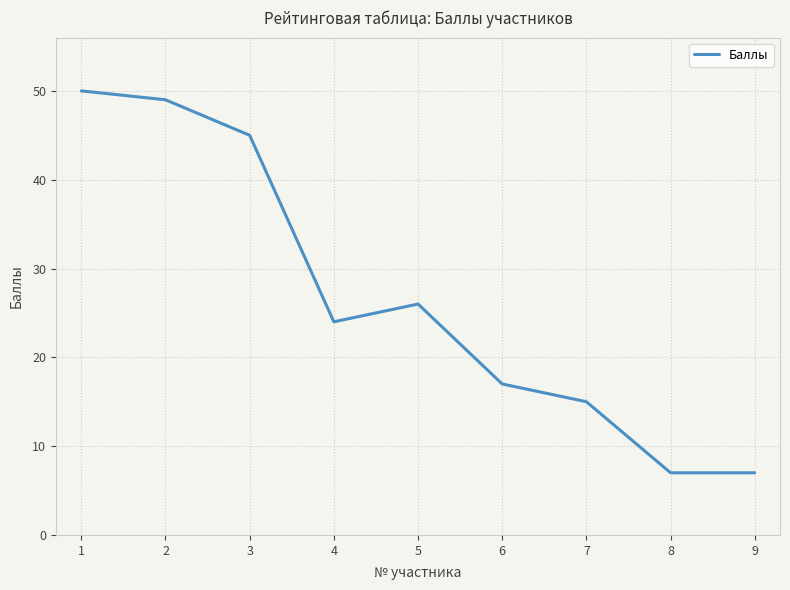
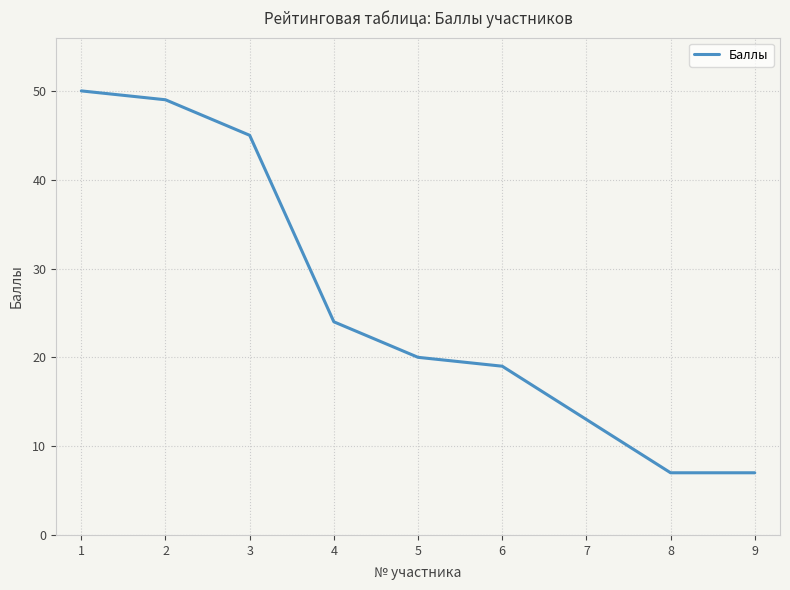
5: 26 -> 20
6: 17 -> 19
7: 15 -> 13
